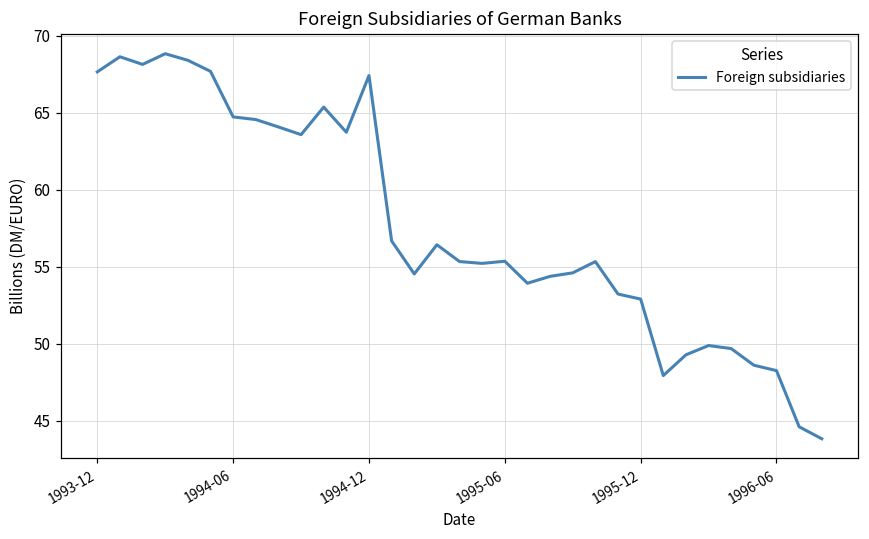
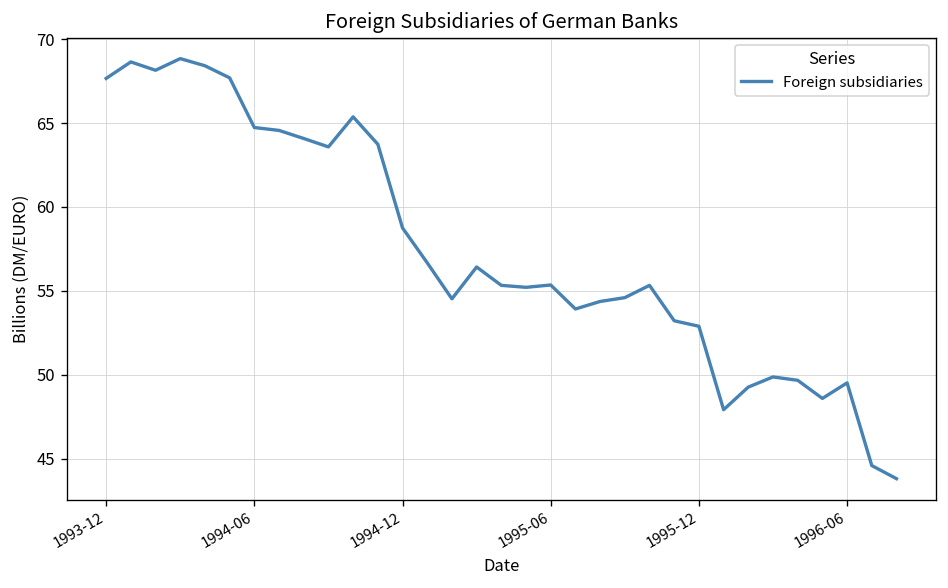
1994-12: 67.4 -> 58.8
1996-06: 48.2 -> 49.5
